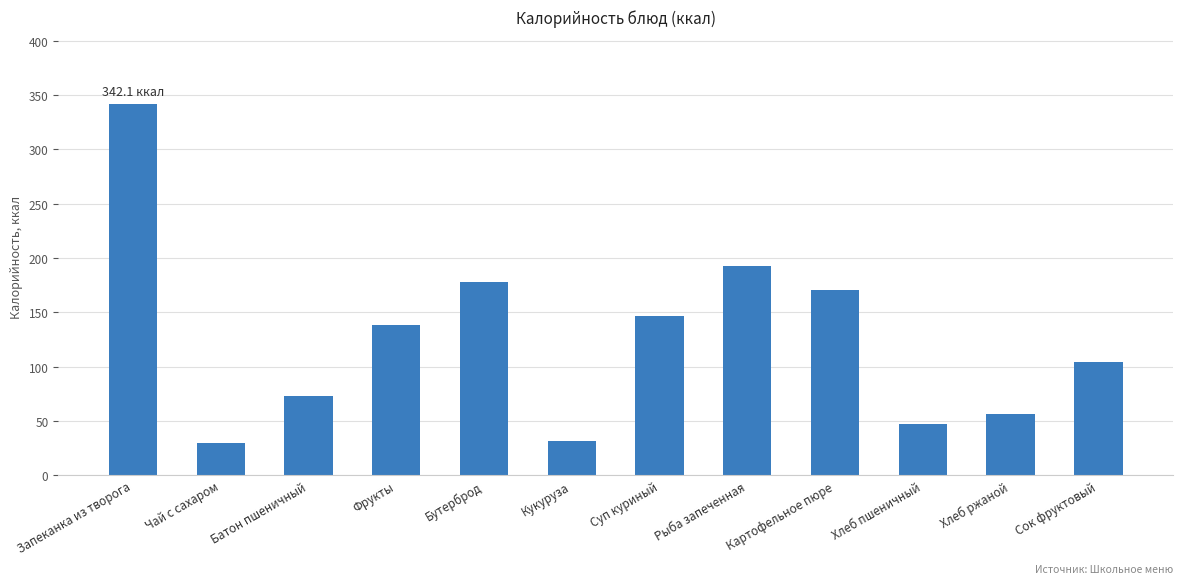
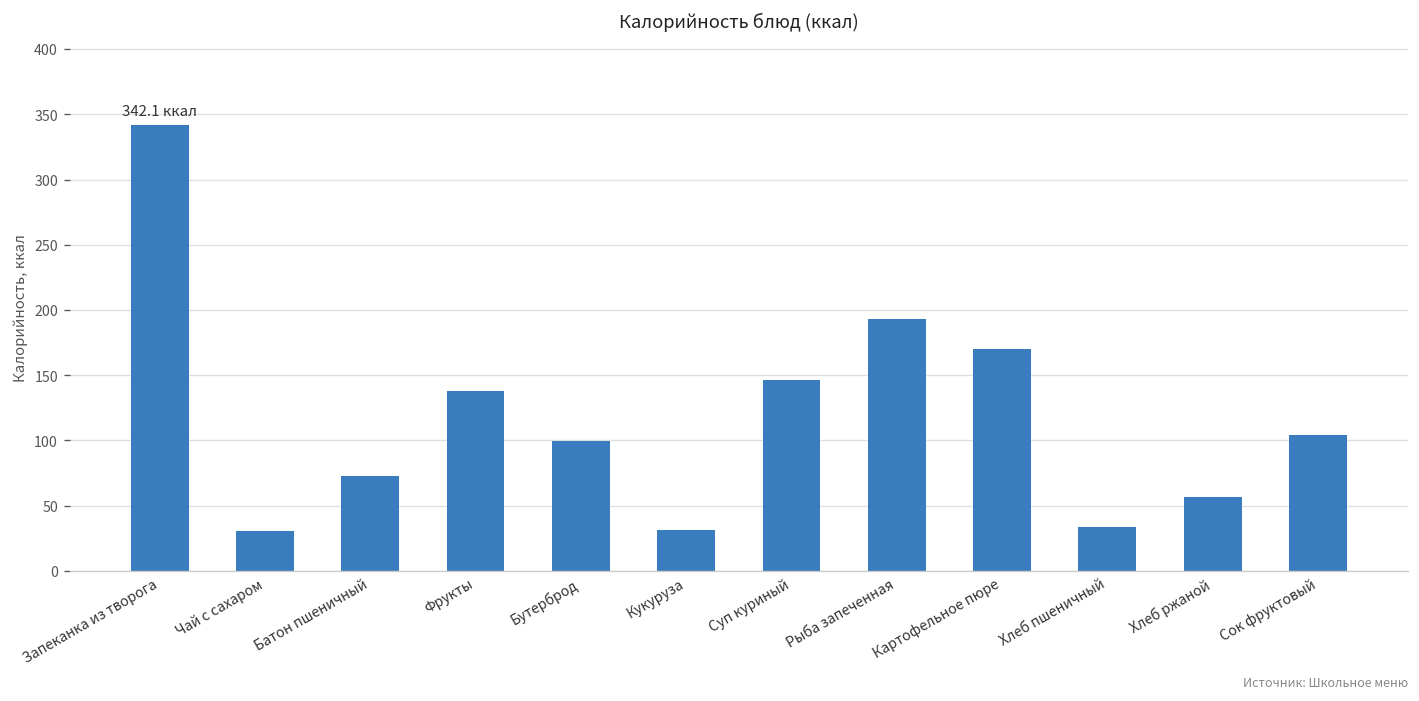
Бутерброд: 178 -> 100
Хлеб пшеничный: 47 -> 34
